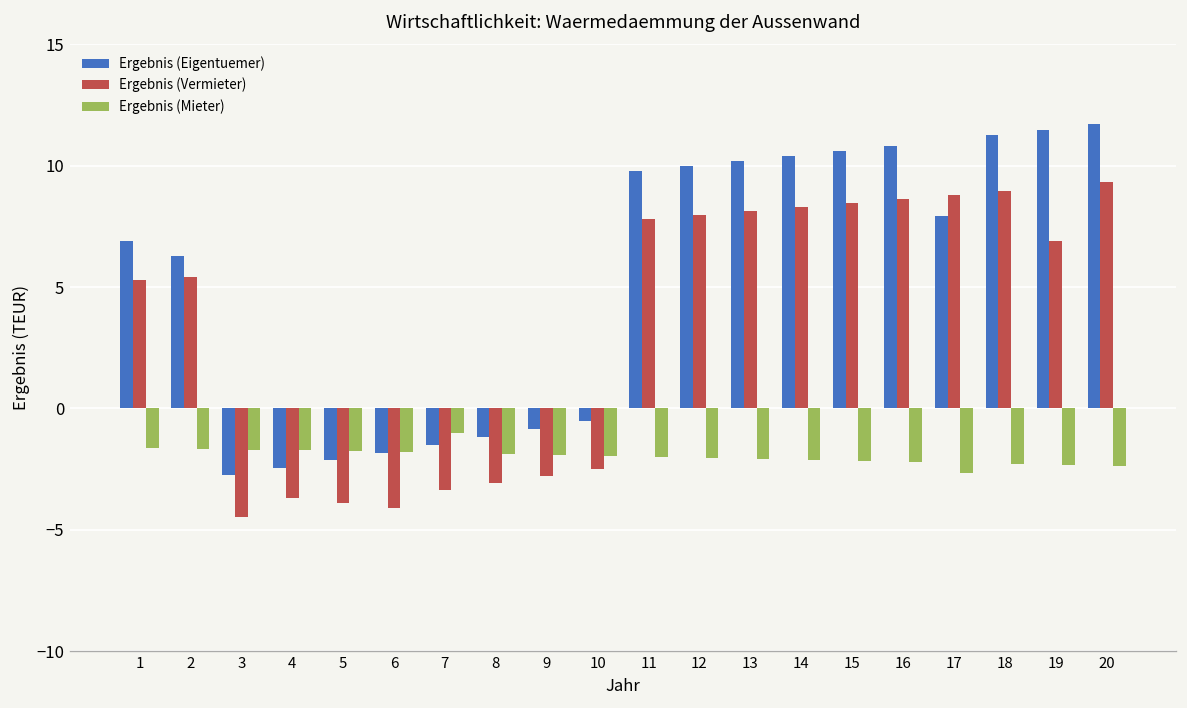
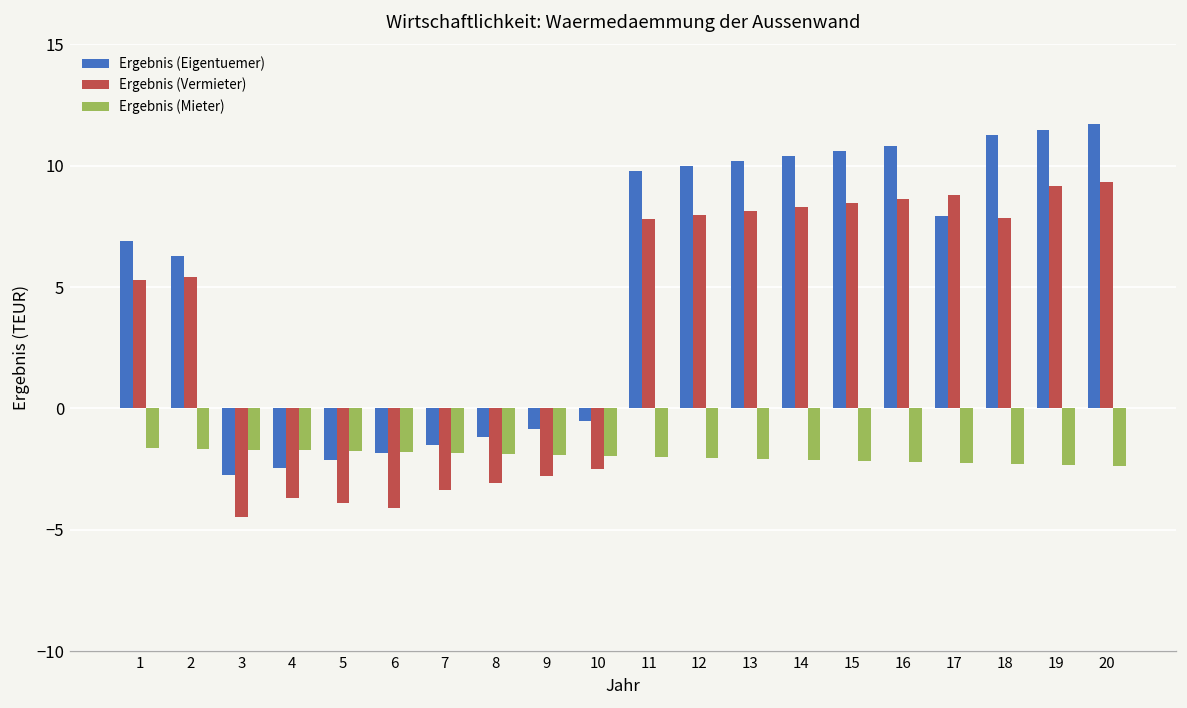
Ergebnis (Mieter), 7: -1.0 -> -1.8
Ergebnis (Mieter), 17: -2.7 -> -2.2
Ergebnis (Vermieter), 18: 9.0 -> 7.8
Ergebnis (Vermieter), 19: 6.9 -> 9.1
